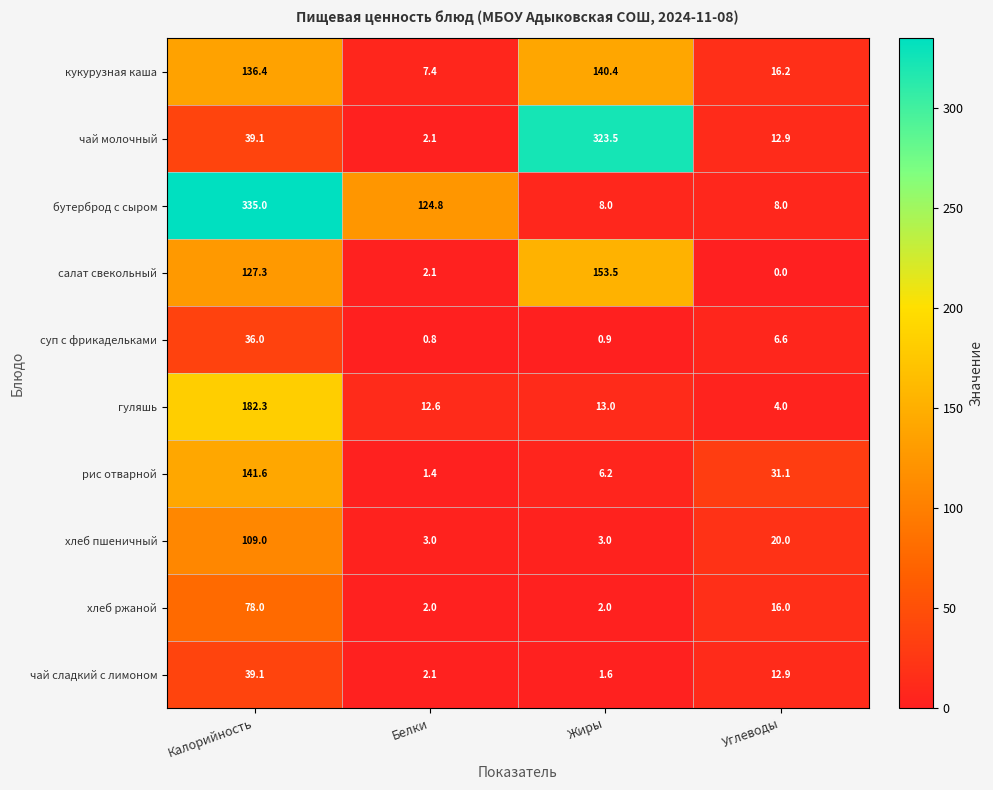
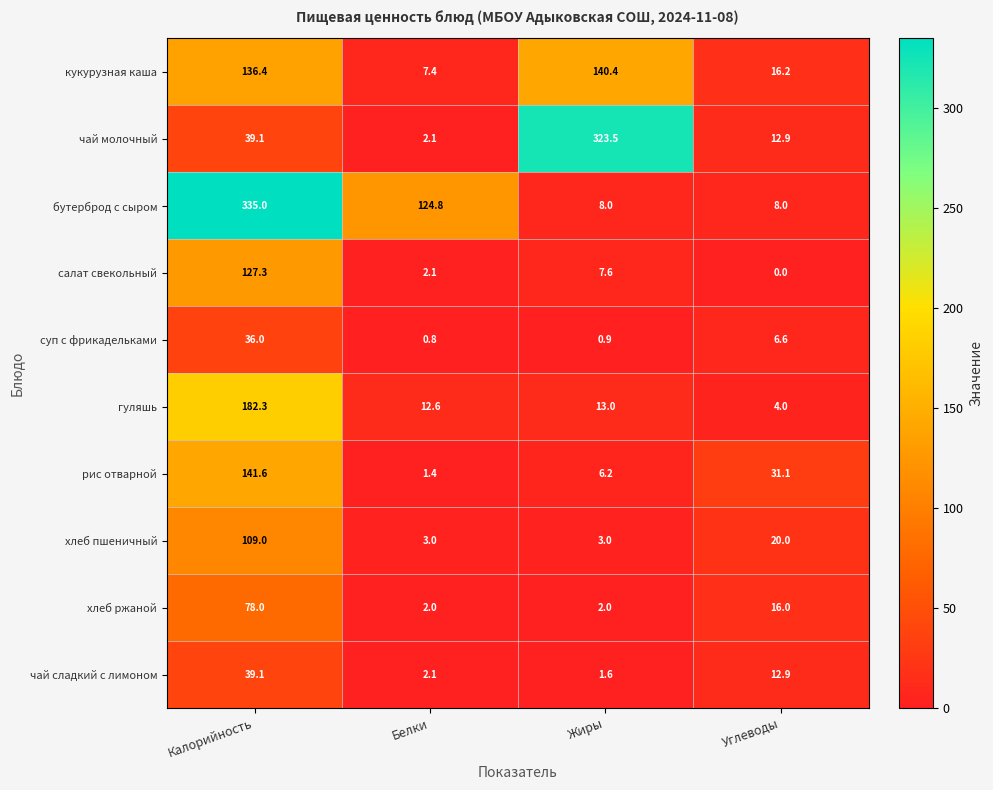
салат свекольный, Жиры: 153.5 -> 7.6
